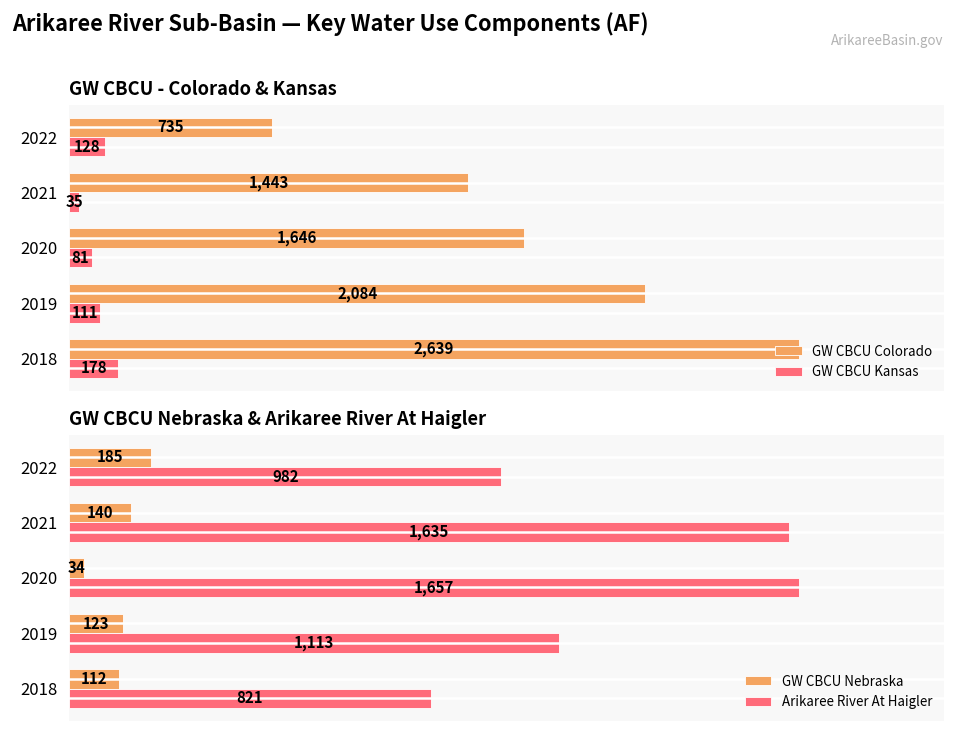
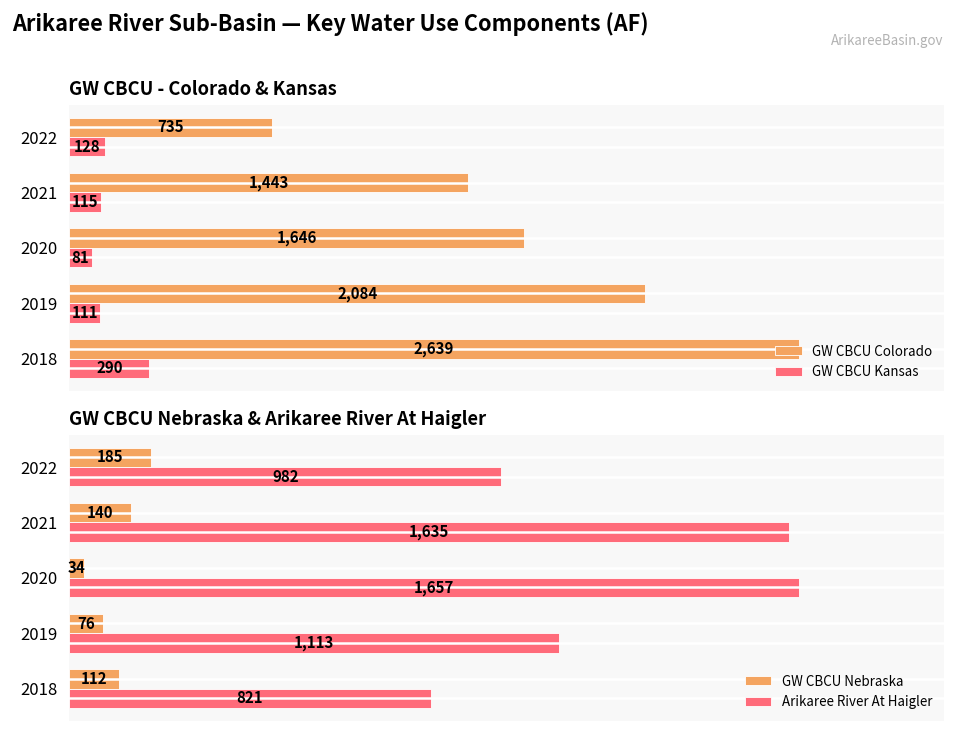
GW CBCU - Colorado & Kansas, GW CBCU Kansas, 2021: 35 -> 115
GW CBCU - Colorado & Kansas, GW CBCU Kansas, 2018: 178 -> 290
GW CBCU Nebraska & Arikaree River At Haigler, GW CBCU Nebraska, 2019: 123 -> 76
